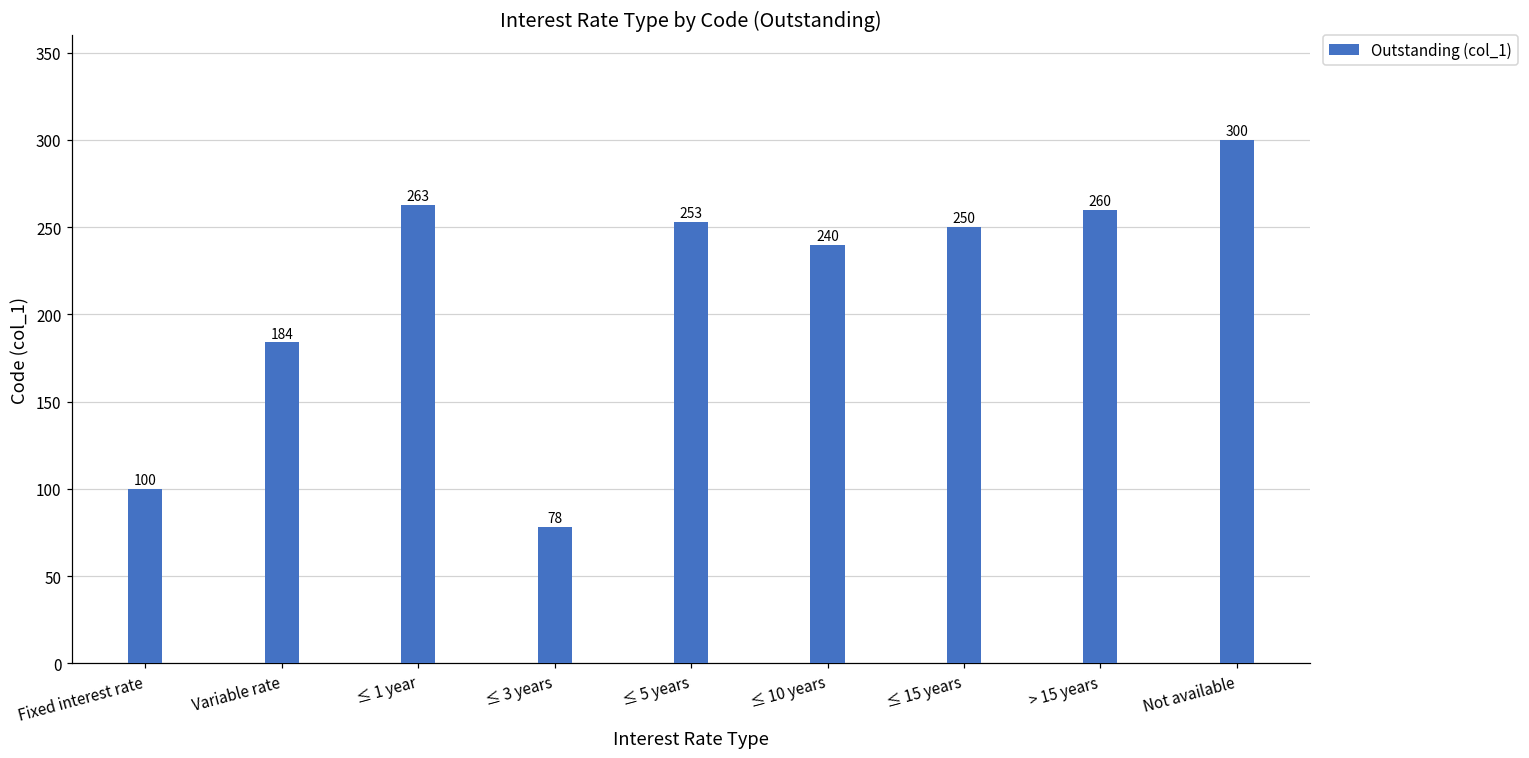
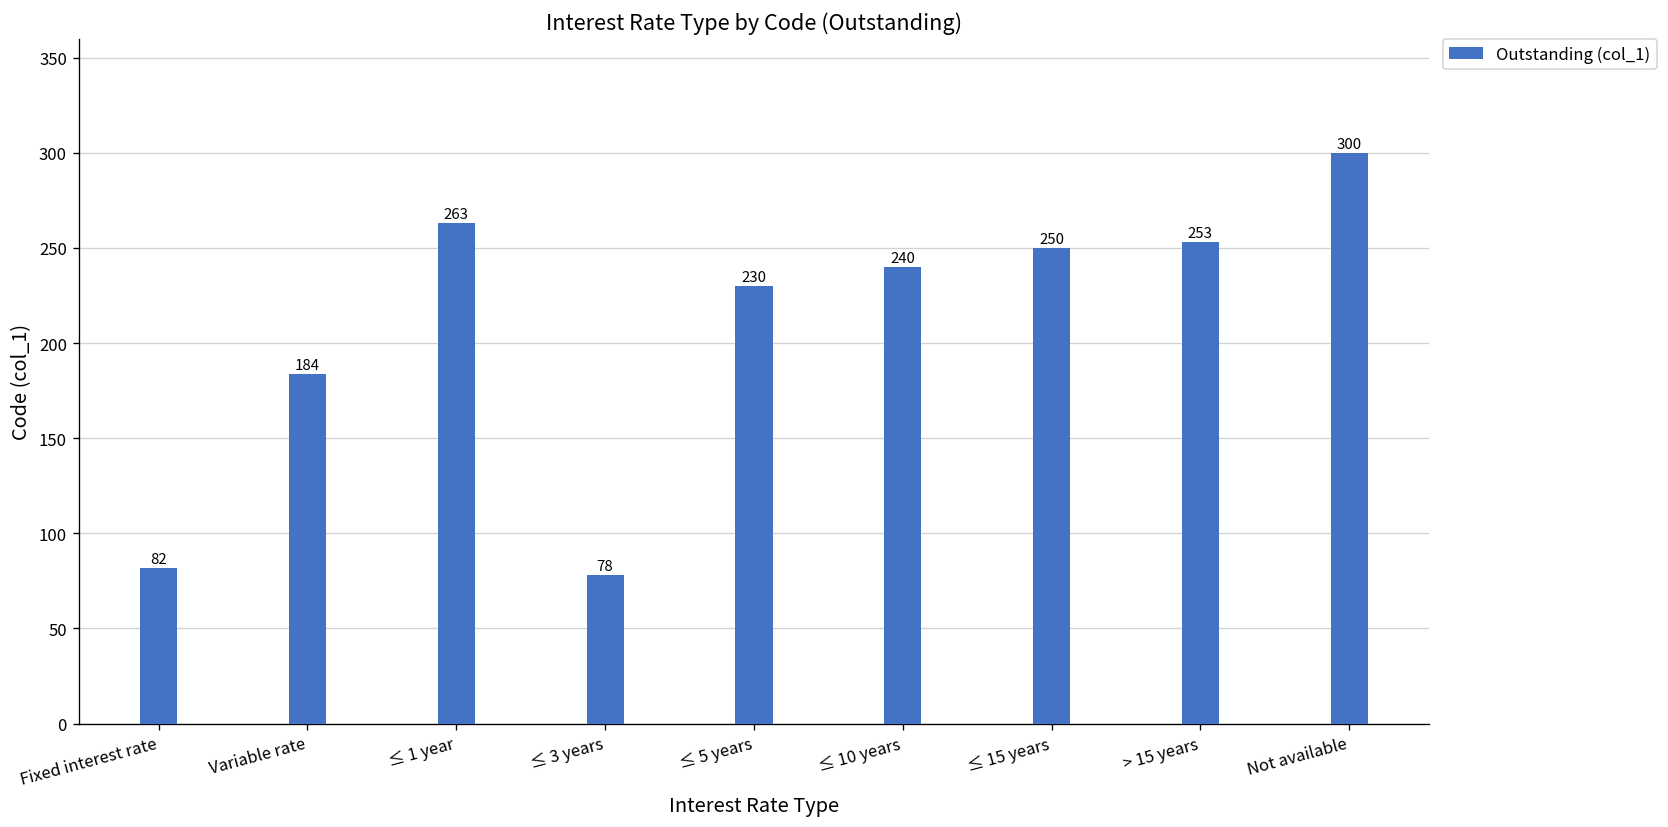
Fixed interest rate: 100 -> 82
≤ 5 years: 253 -> 230
> 15 years: 260 -> 253
